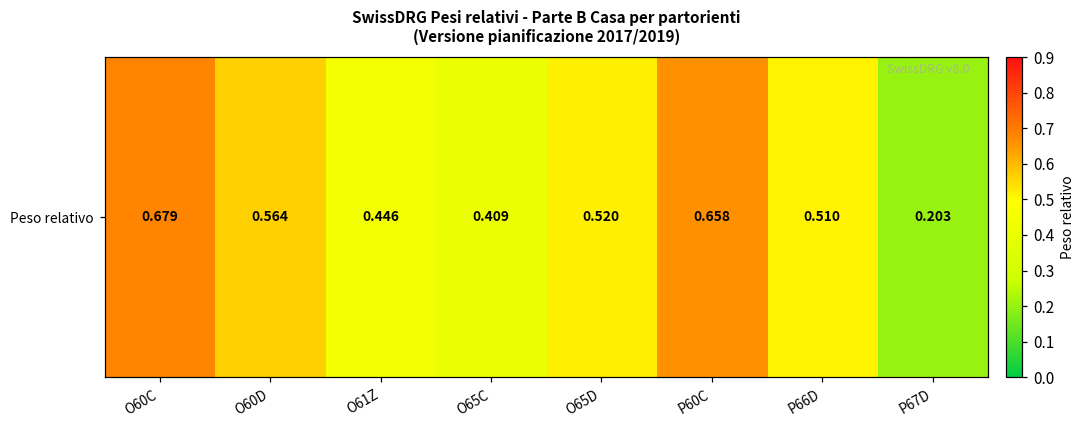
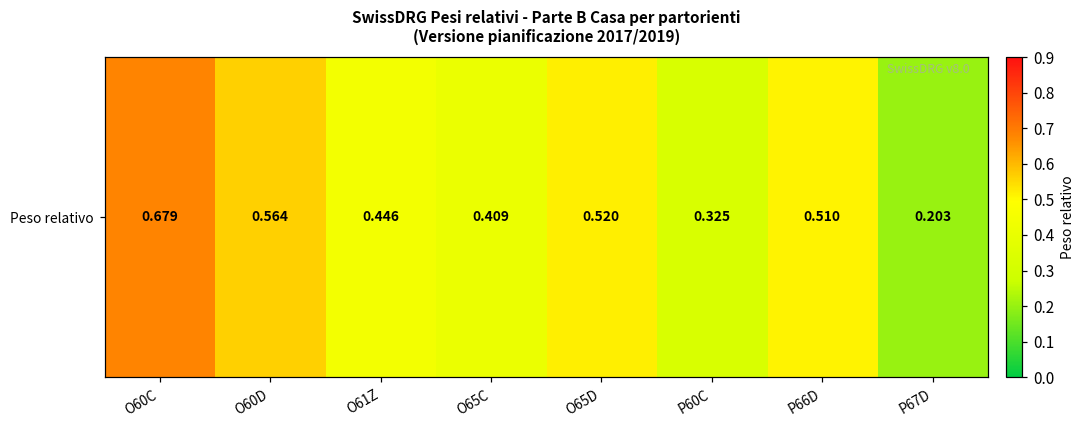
Peso relativo, P60C: 0.658 -> 0.325
